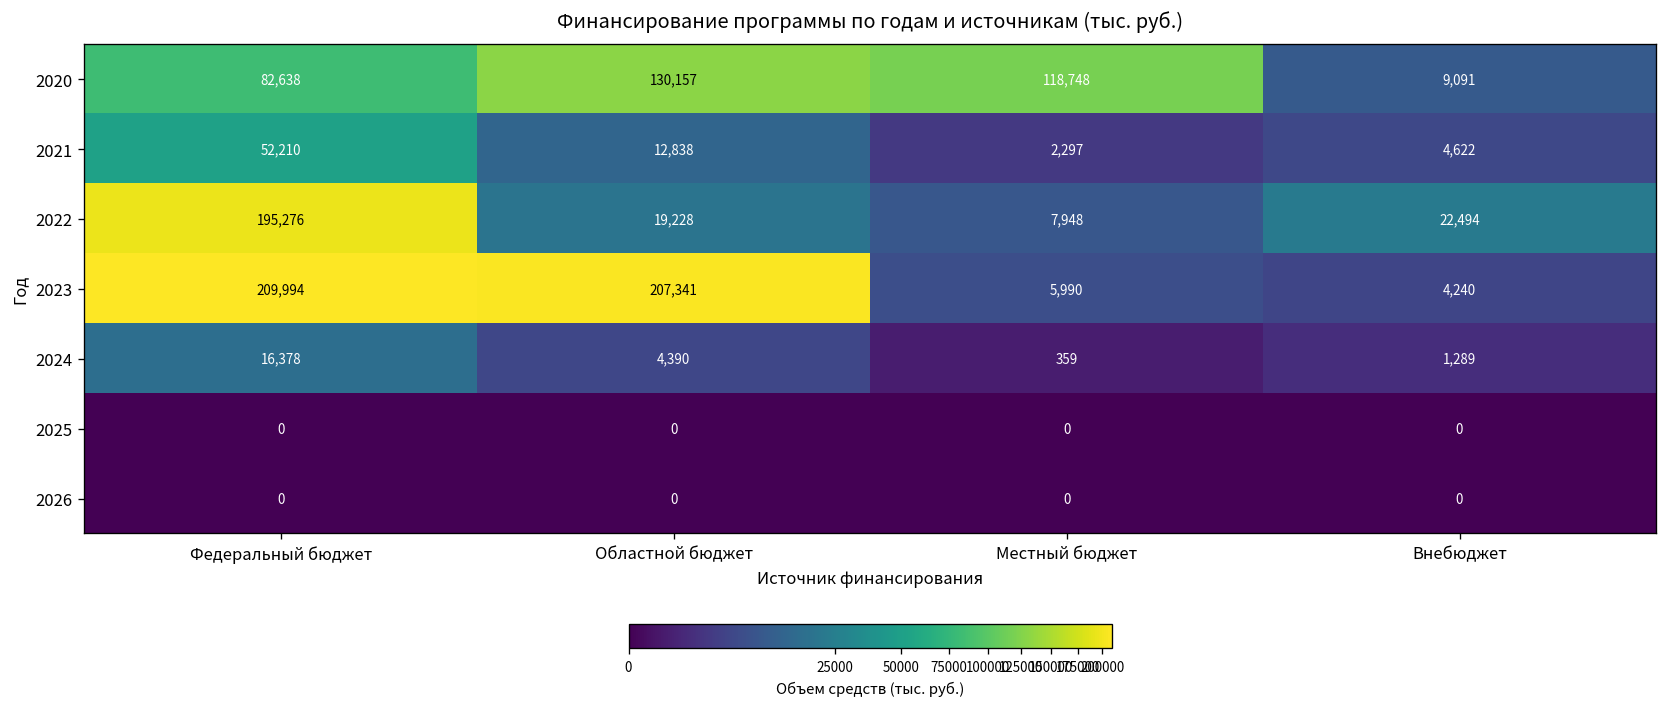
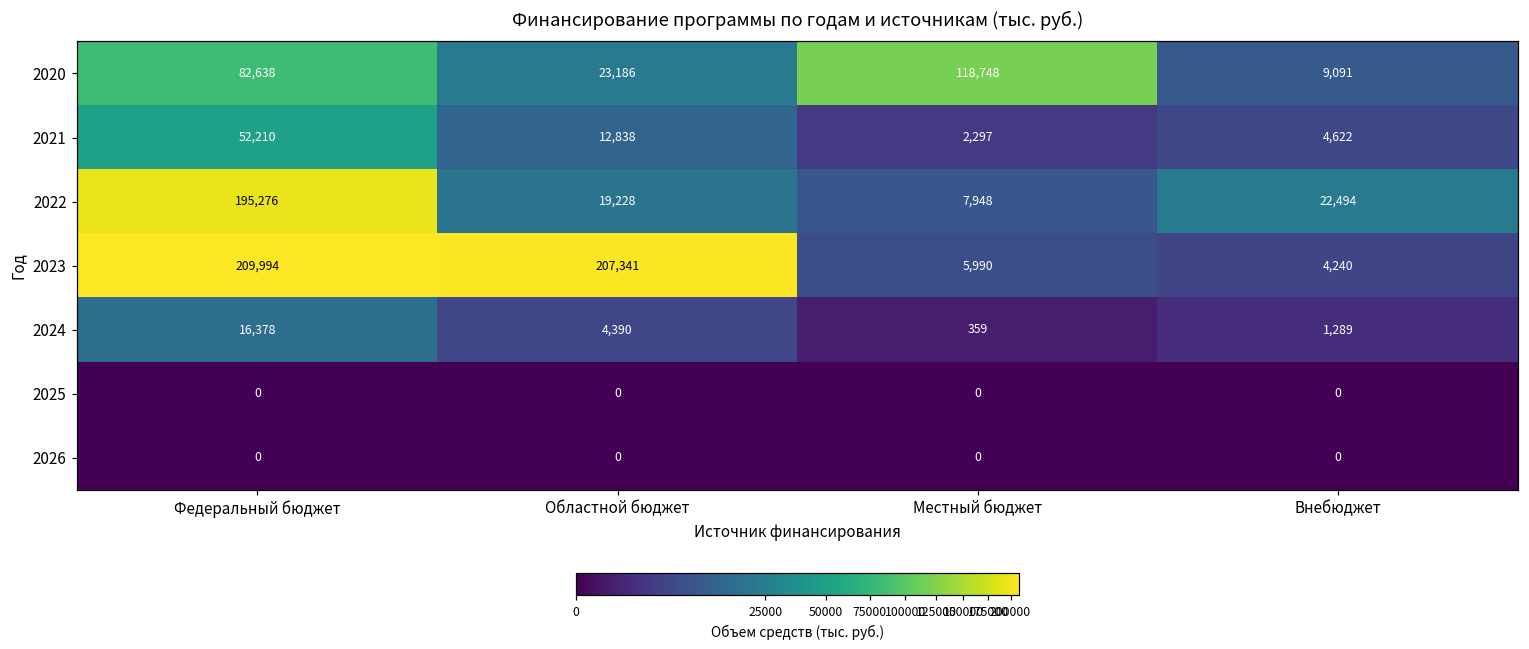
2020, Областной бюджет: 130,157 -> 23,186
